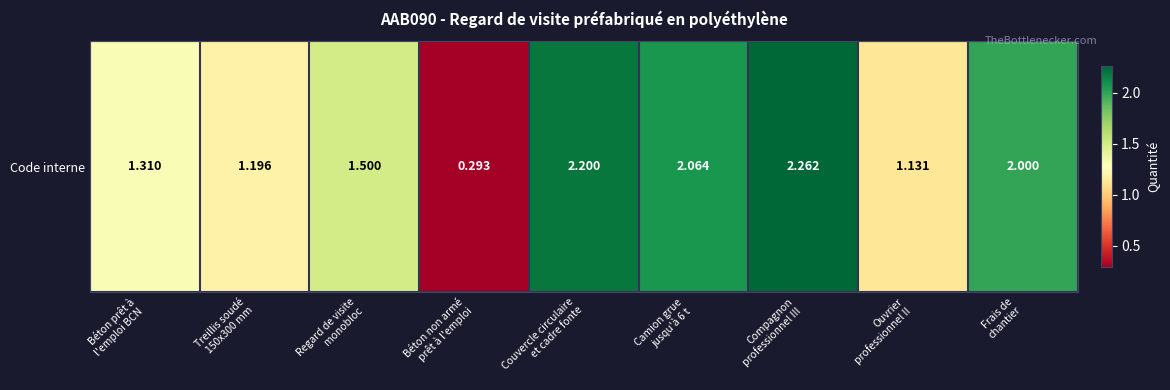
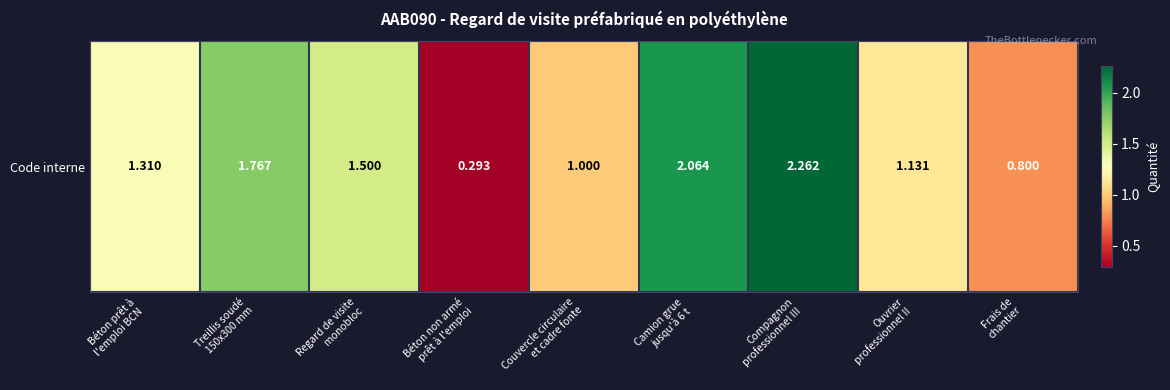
Code interne, Treillis soudé 150x300 mm: 1.196 -> 1.767
Code interne, Couvercle circulaire et cadre fonte: 2.200 -> 1.000
Code interne, Frais de chantier: 2.000 -> 0.800
